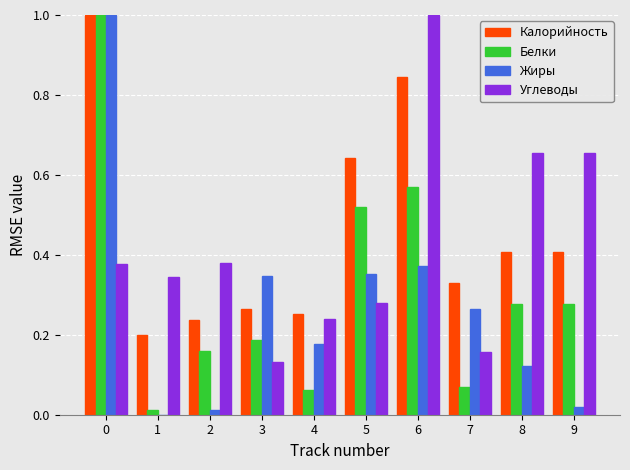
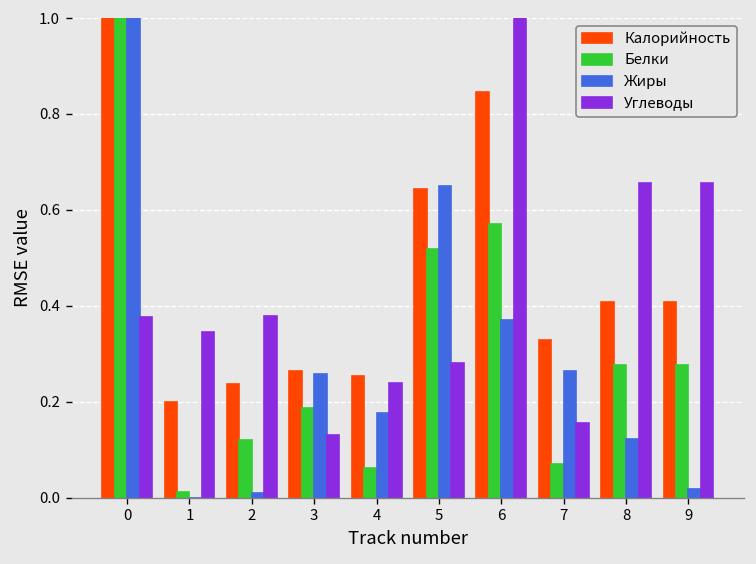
Белки, 2: 0.16 -> 0.12
Жиры, 3: 0.35 -> 0.26
Жиры, 5: 0.35 -> 0.65
